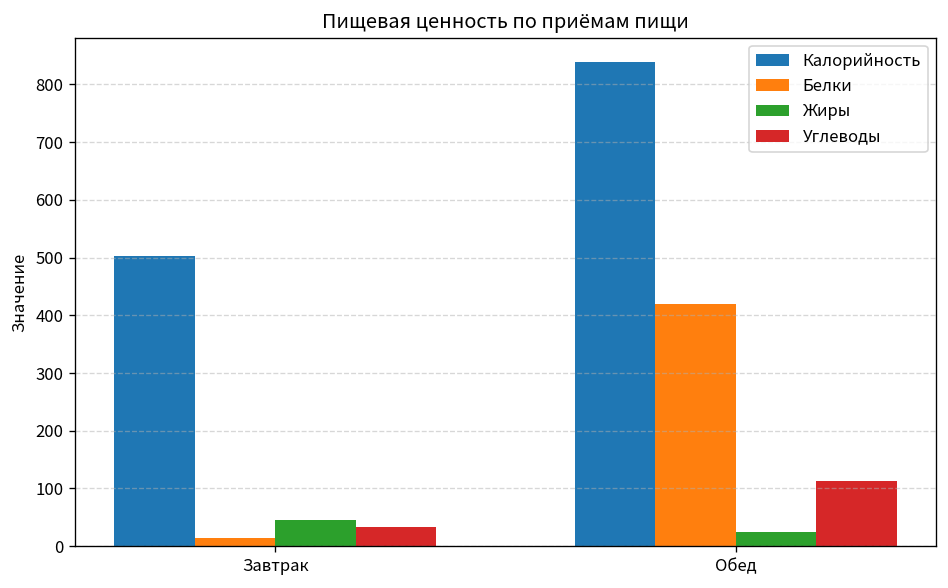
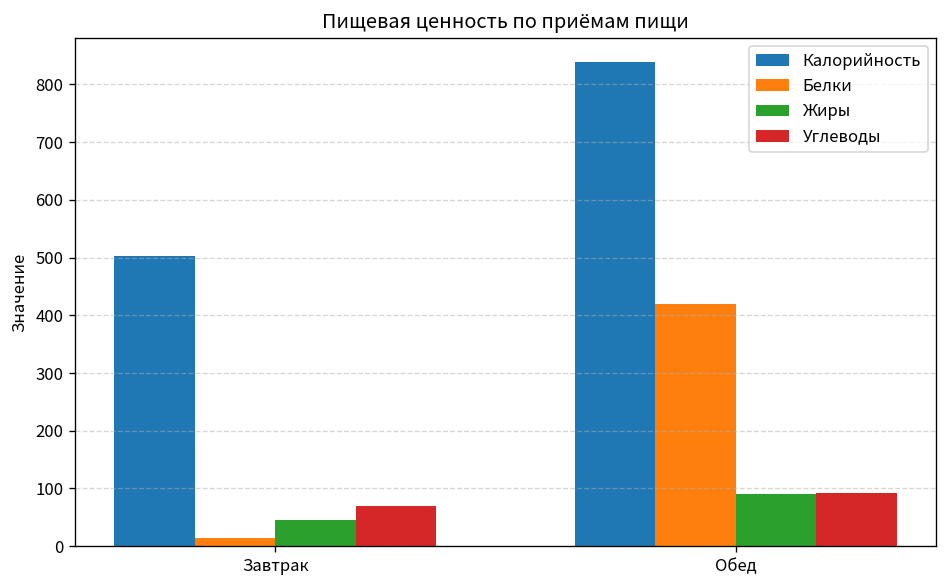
Углеводы, Завтрак: 30 -> 70
Жиры, Обед: 30 -> 90
Углеводы, Обед: 110 -> 90
